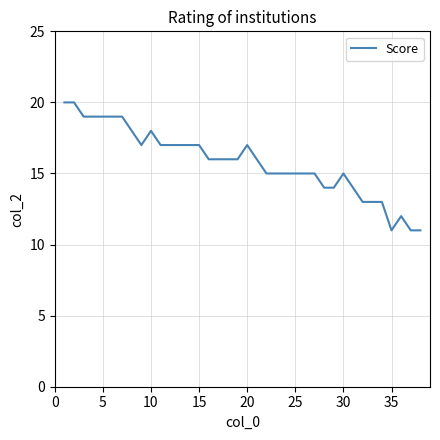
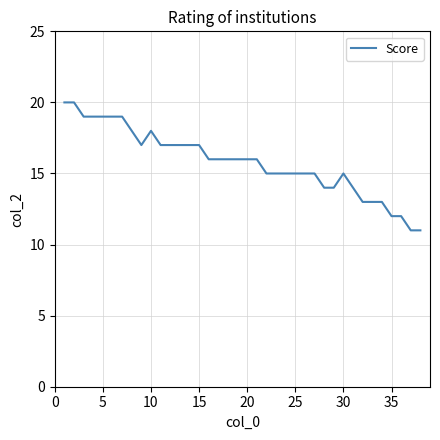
20: 17 -> 16
35: 11 -> 12
